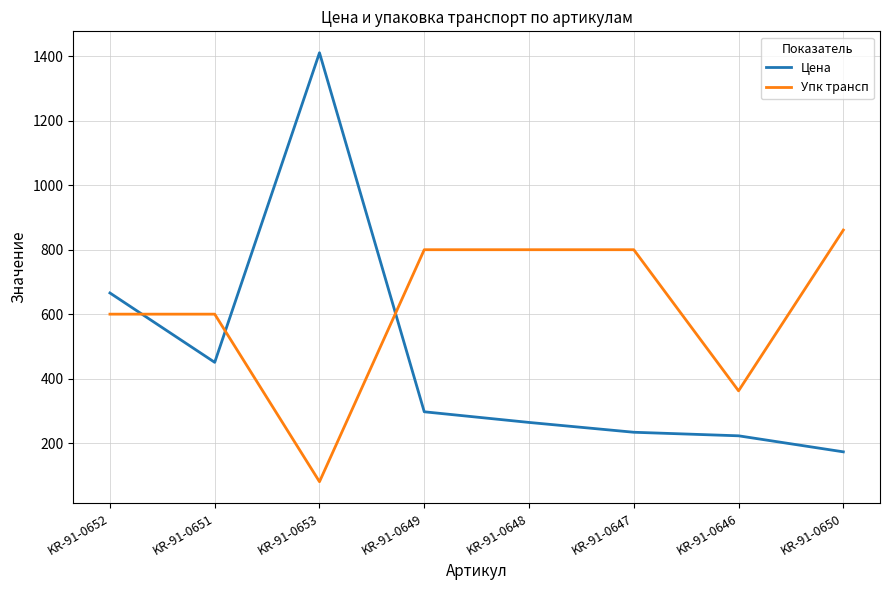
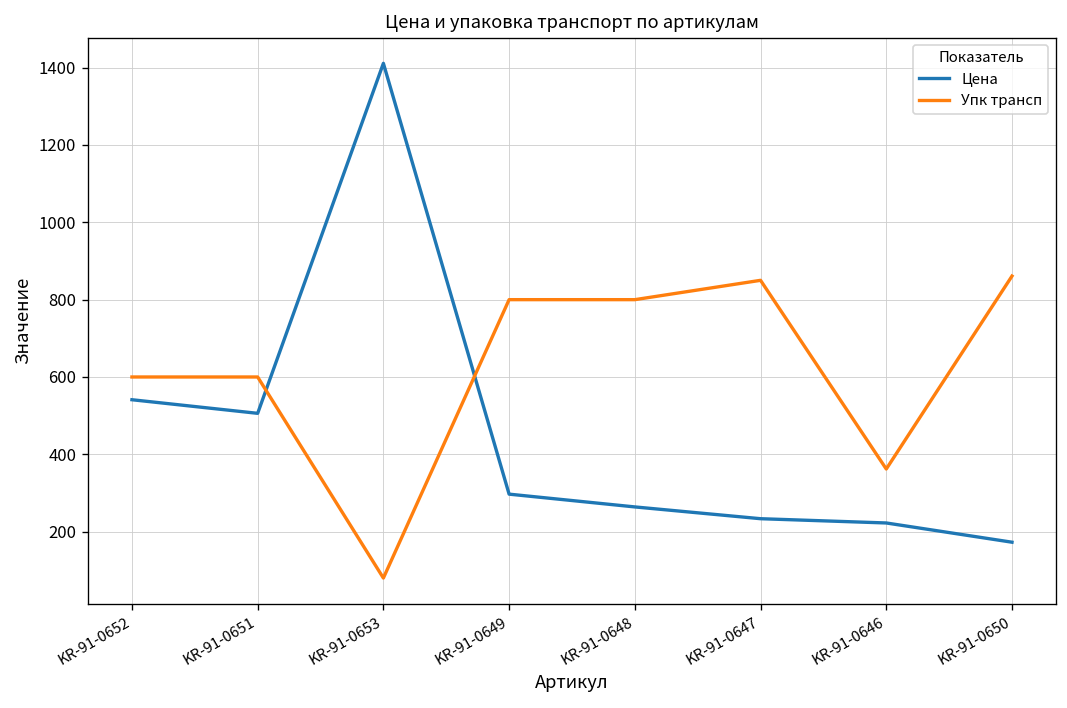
Цена, KR-91-0652: 670 -> 540
Цена, KR-91-0651: 450 -> 510
Упк трансп, KR-91-0647: 800 -> 850
